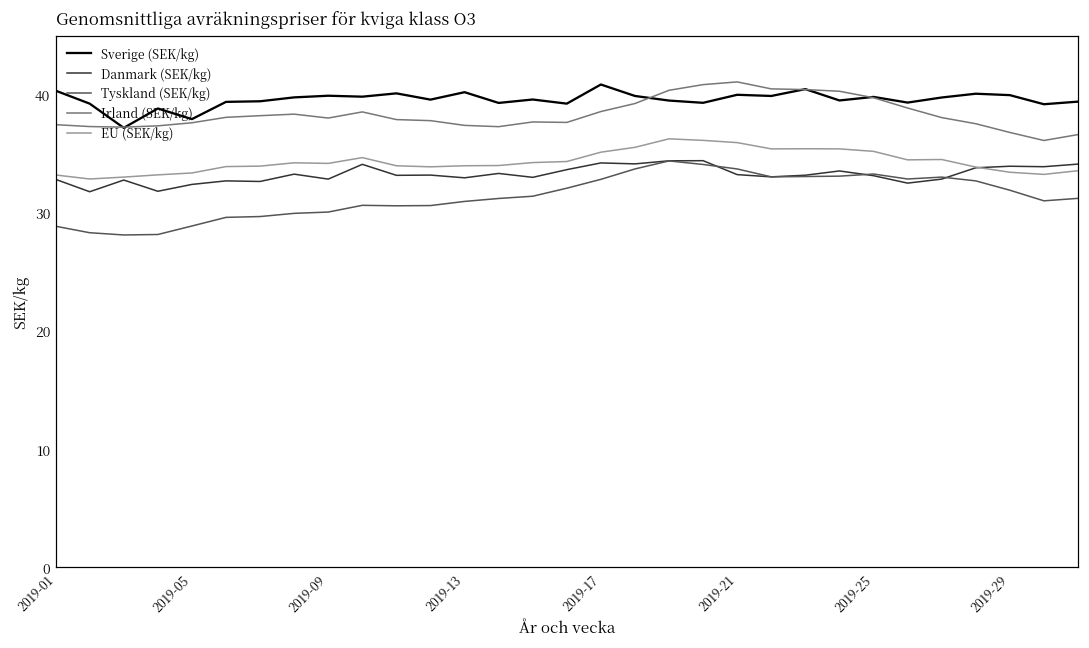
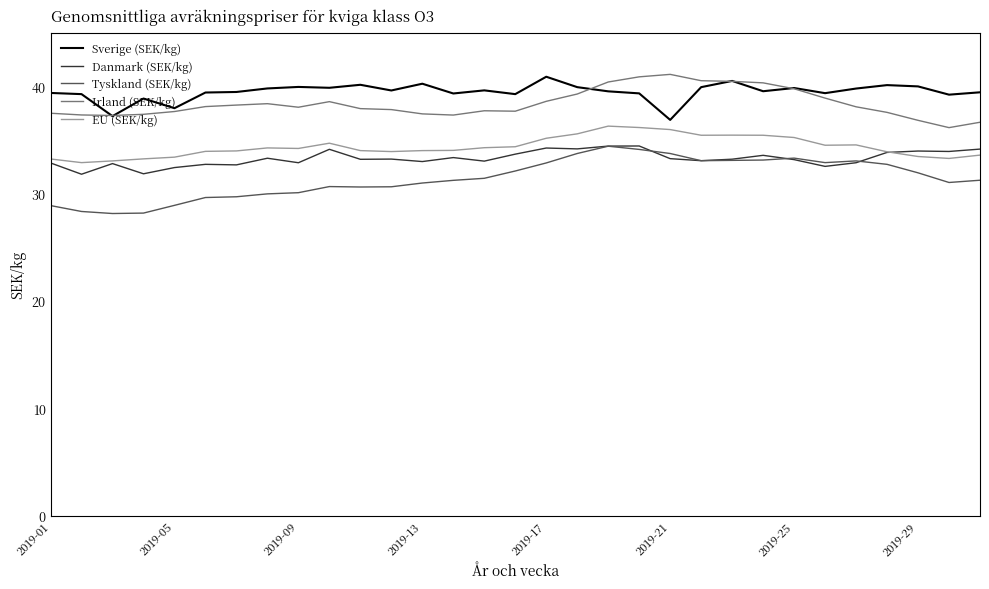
Sverige (SEK/kg), 2019-01: 40.4 -> 39.4
Sverige (SEK/kg), 2019-21: 40.0 -> 36.9
